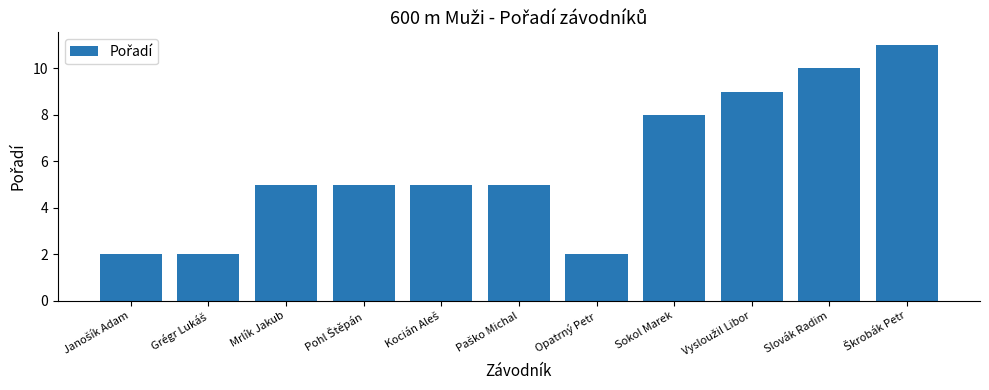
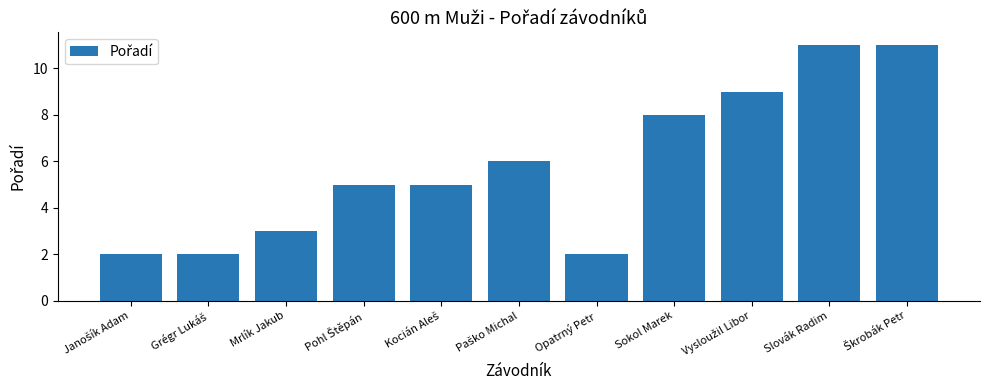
Mrlík Jakub: 5 -> 3
Paško Michal: 5 -> 6
Slovák Radim: 10 -> 11
